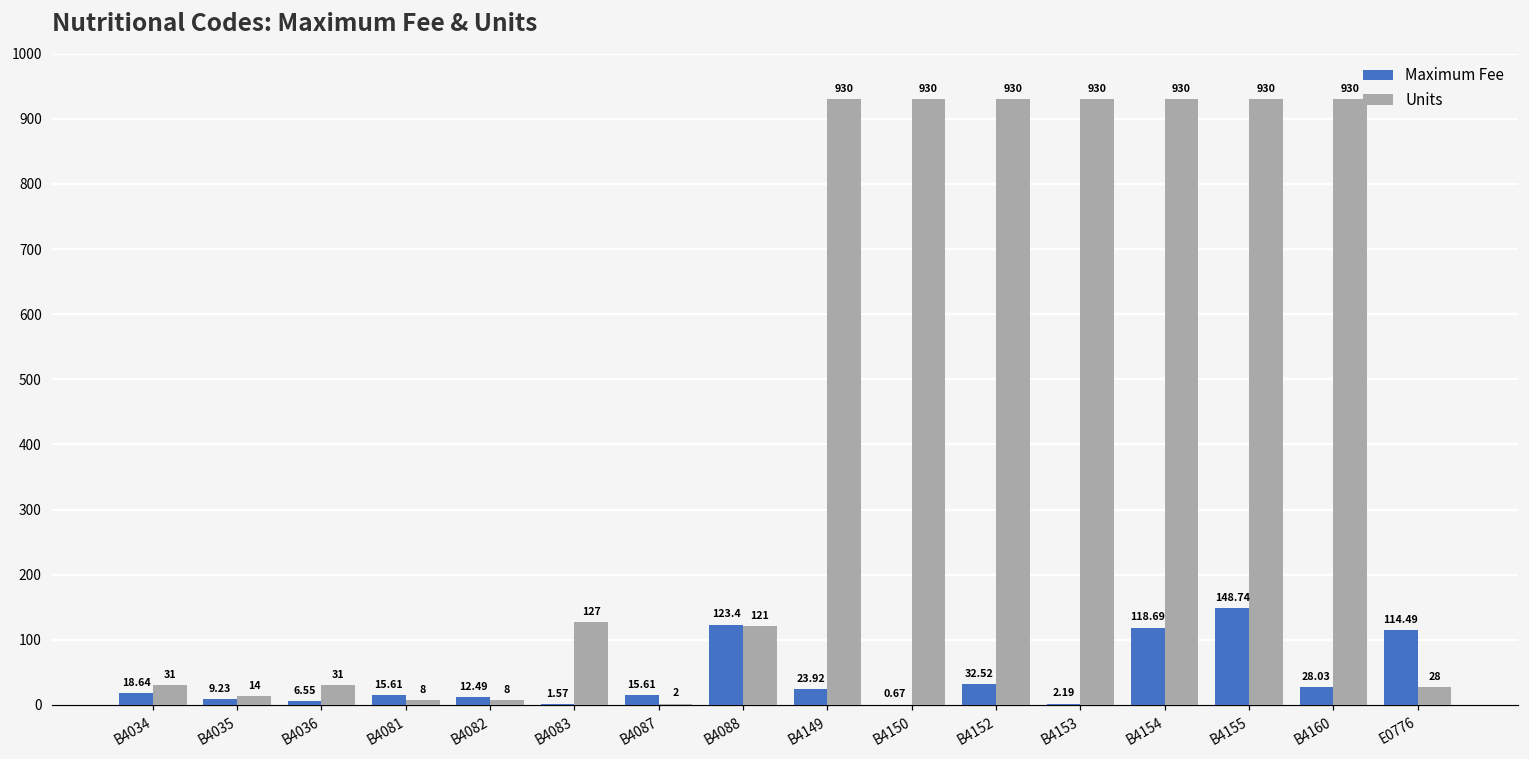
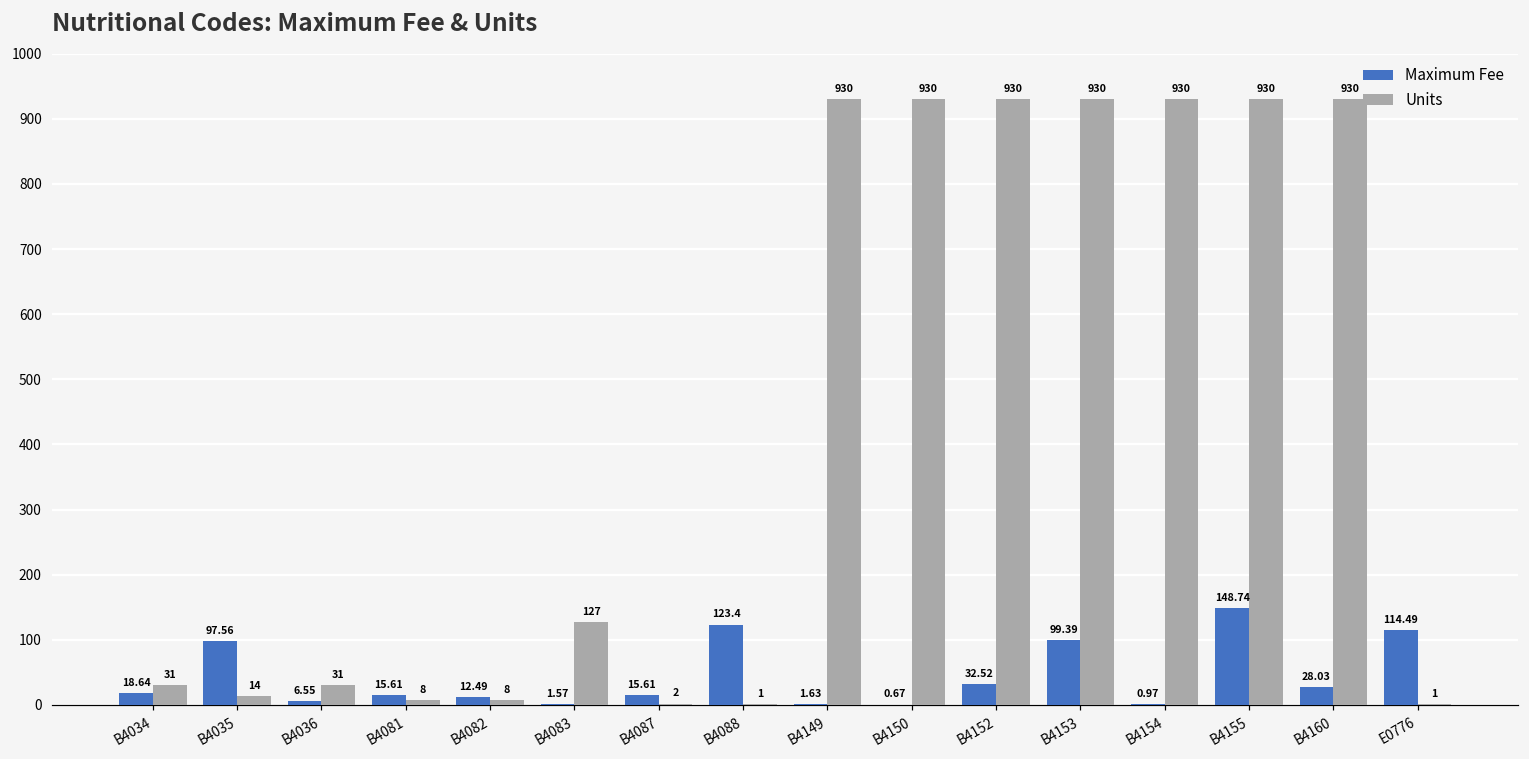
Maximum Fee, B4035: 9.23 -> 97.56
Units, B4088: 121 -> 1
Maximum Fee, B4149: 23.92 -> 1.63
Maximum Fee, B4153: 2.19 -> 99.39
Maximum Fee, B4154: 118.69 -> 0.97
Units, E0776: 28 -> 1
